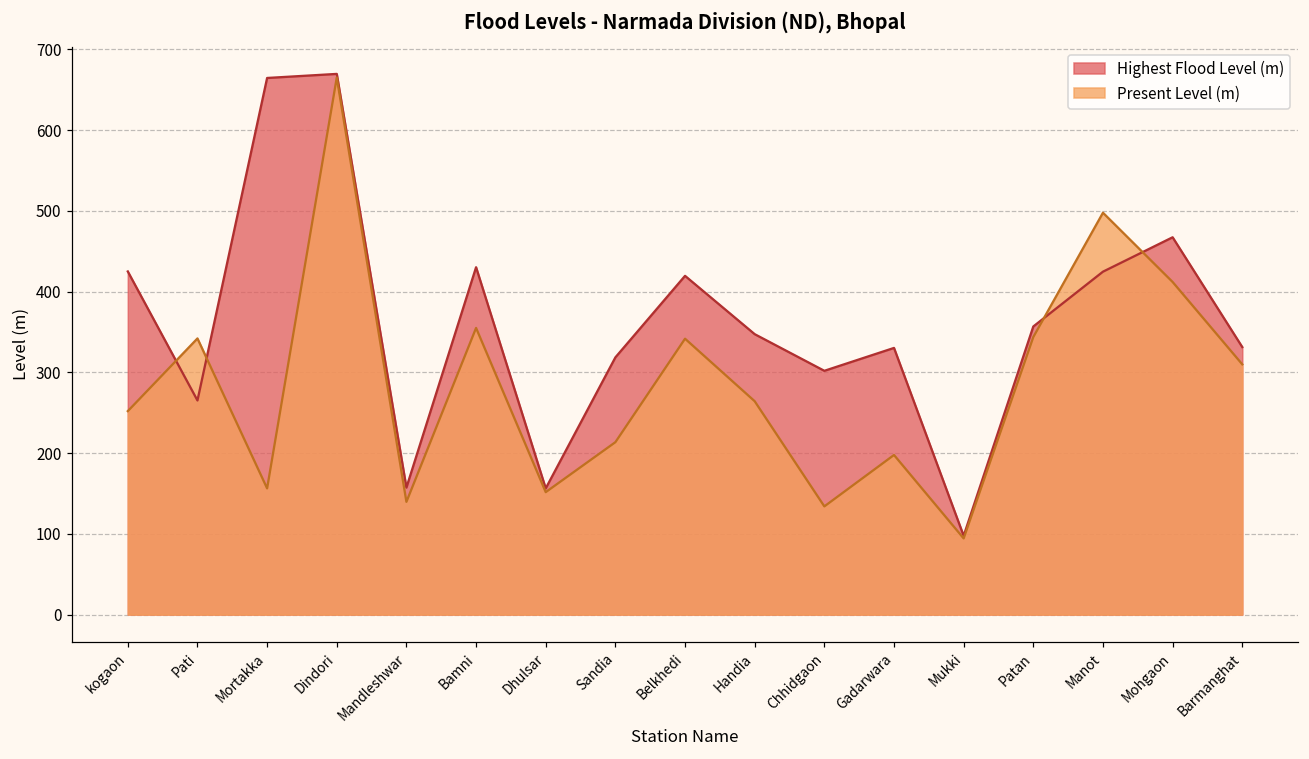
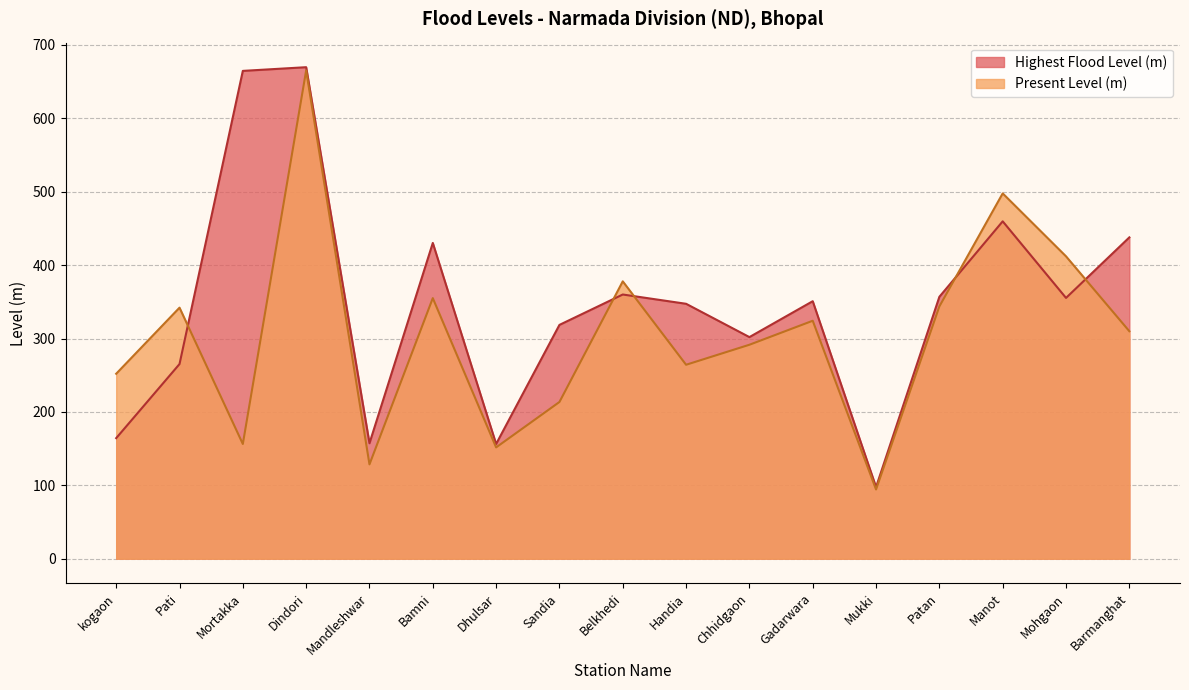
Highest Flood Level (m), kogaon: 420 -> 160
Present Level (m), Mandleshwar: 140 -> 130
Highest Flood Level (m), Belkhedi: 420 -> 360
Present Level (m), Belkhedi: 340 -> 380
Present Level (m), Chhidgaon: 130 -> 290
Highest Flood Level (m), Gadarwara: 330 -> 350
Present Level (m), Gadarwara: 200 -> 320
Highest Flood Level (m), Manot: 420 -> 460
Highest Flood Level (m), Mohgaon: 470 -> 360
Highest Flood Level (m), Barmanghat: 330 -> 440
